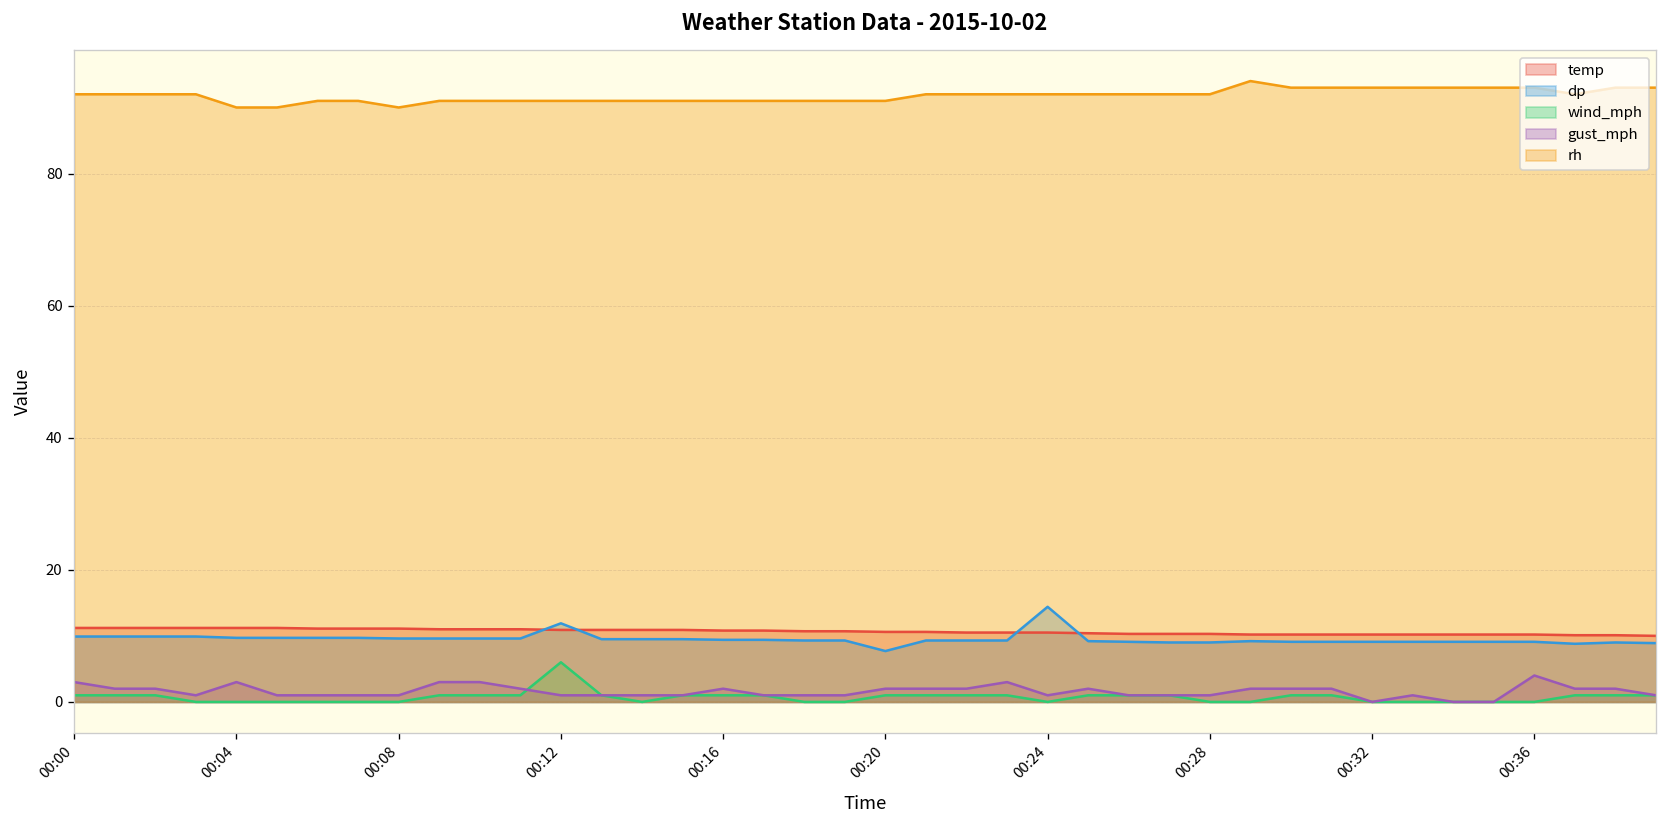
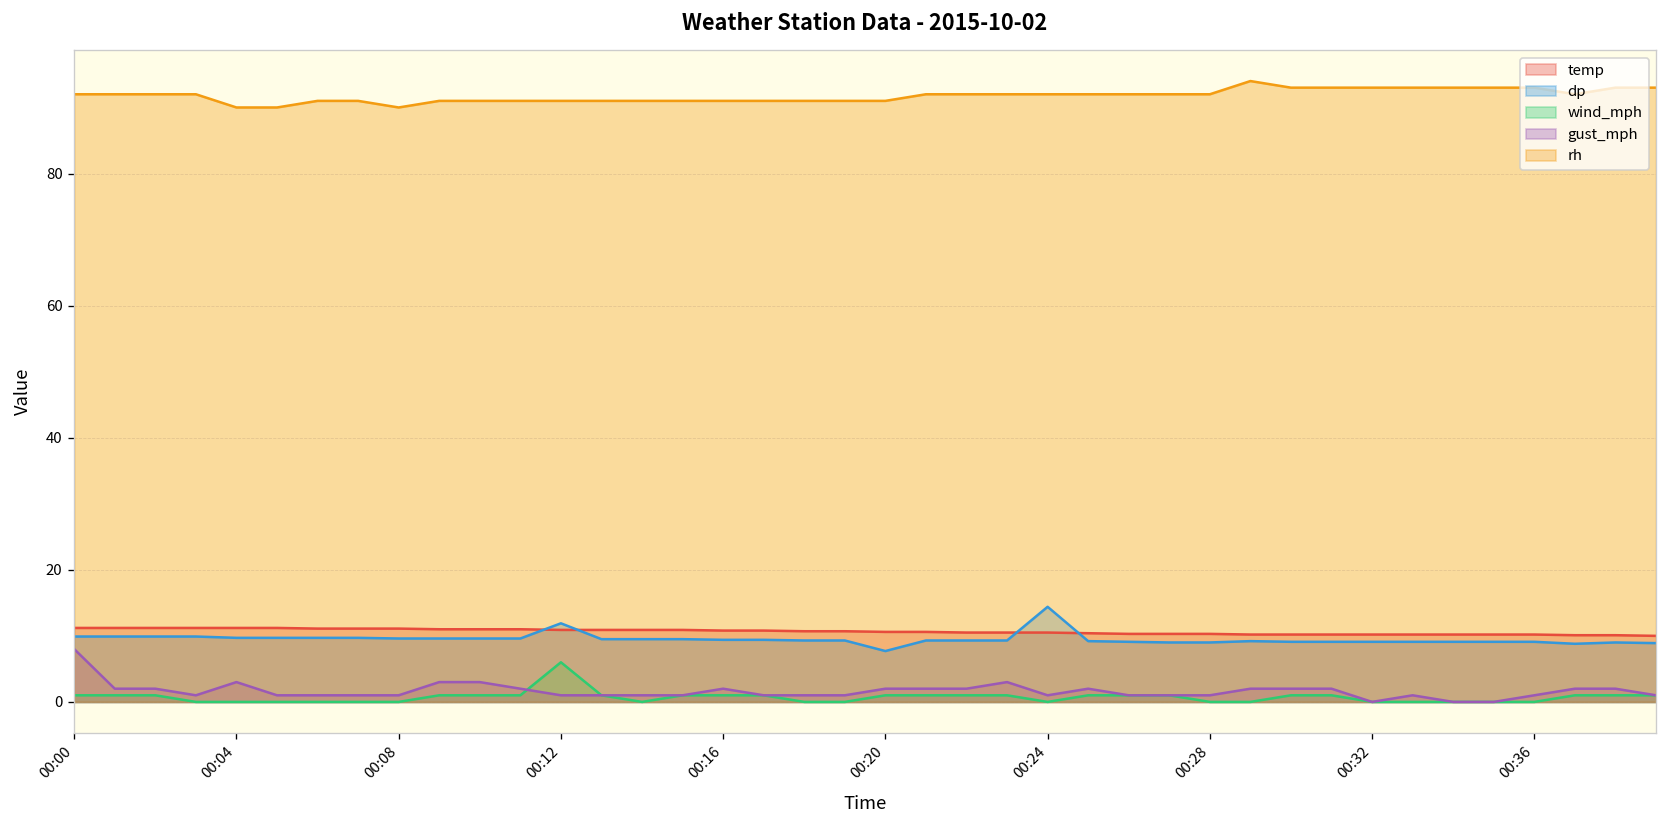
gust_mph, 00:00: 3 -> 8
gust_mph, 00:36: 4 -> 1
